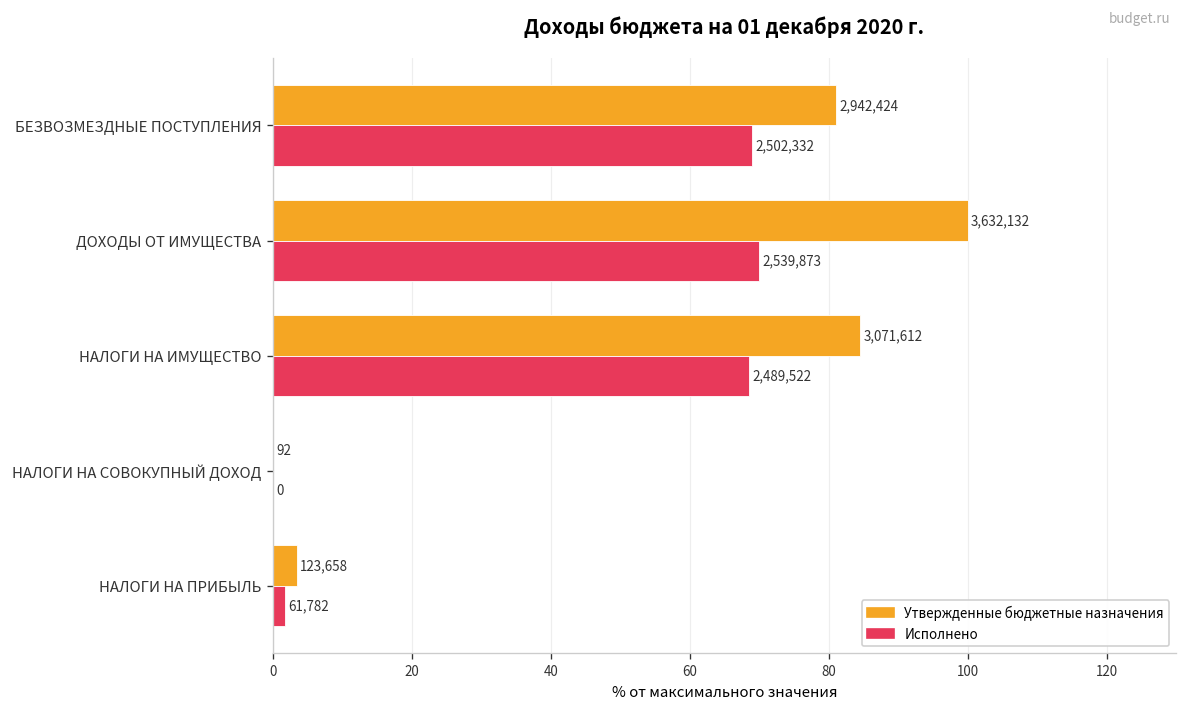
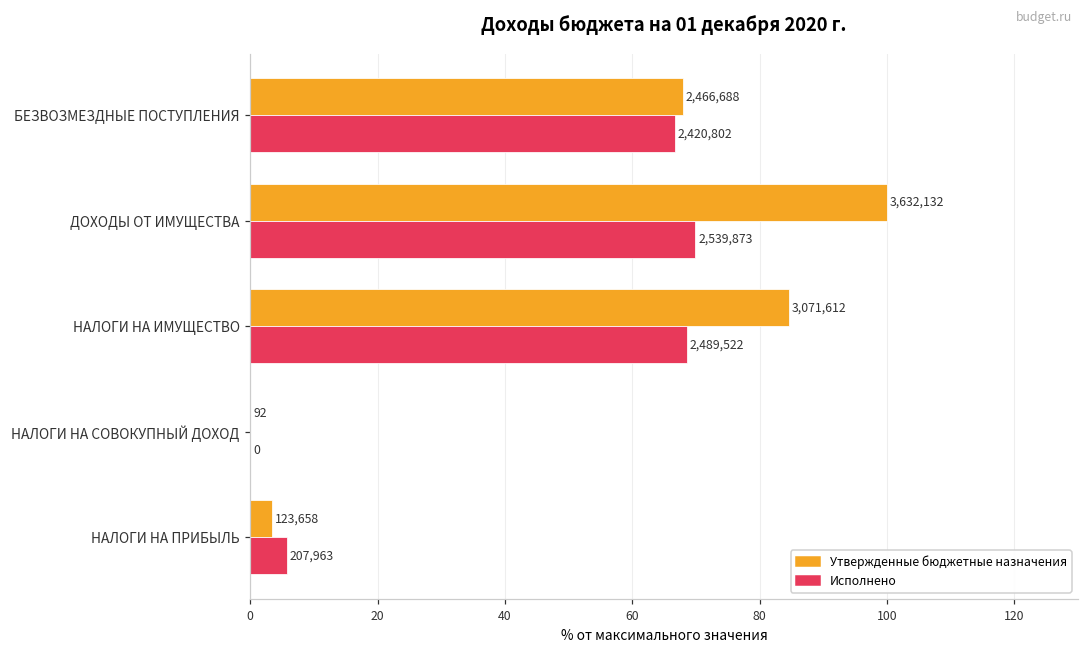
Утвержденные бюджетные назначения, БЕЗВОЗМЕЗДНЫЕ ПОСТУПЛЕНИЯ: 2,942,424 -> 2,466,688
Исполнено, БЕЗВОЗМЕЗДНЫЕ ПОСТУПЛЕНИЯ: 2,502,332 -> 2,420,802
Исполнено, НАЛОГИ НА ПРИБЫЛЬ: 61,782 -> 207,963
